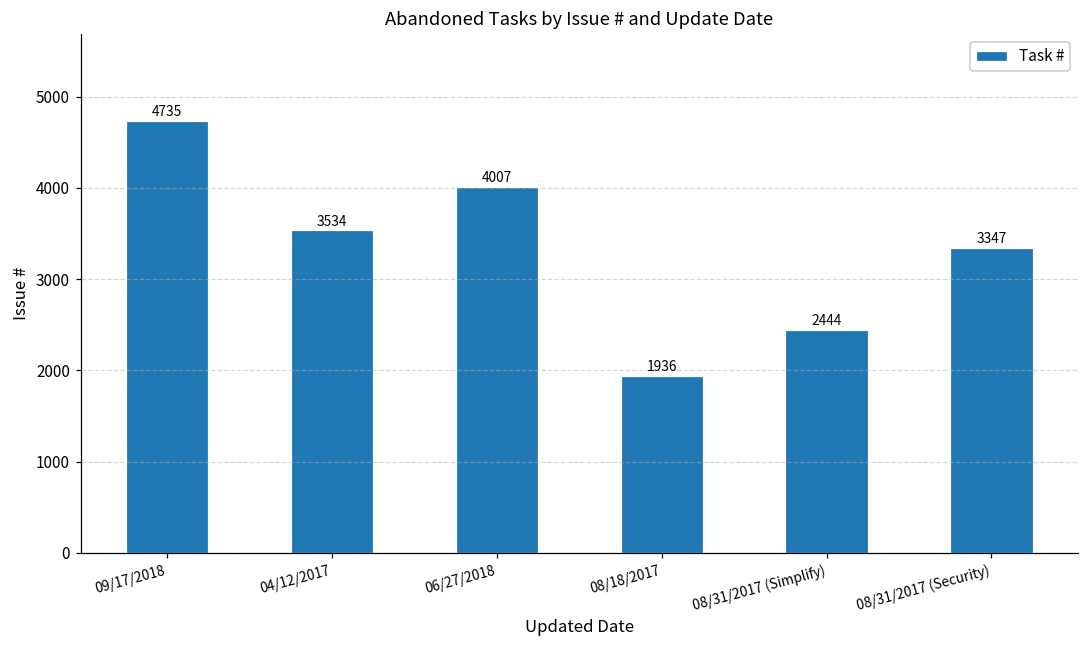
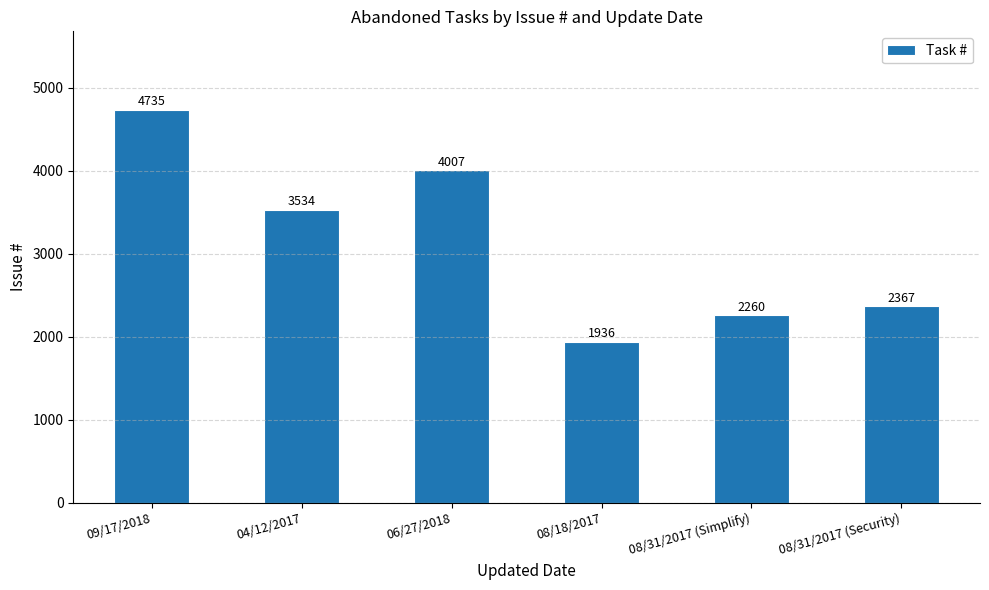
08/31/2017 (Simplify): 2444 -> 2260
08/31/2017 (Security): 3347 -> 2367
